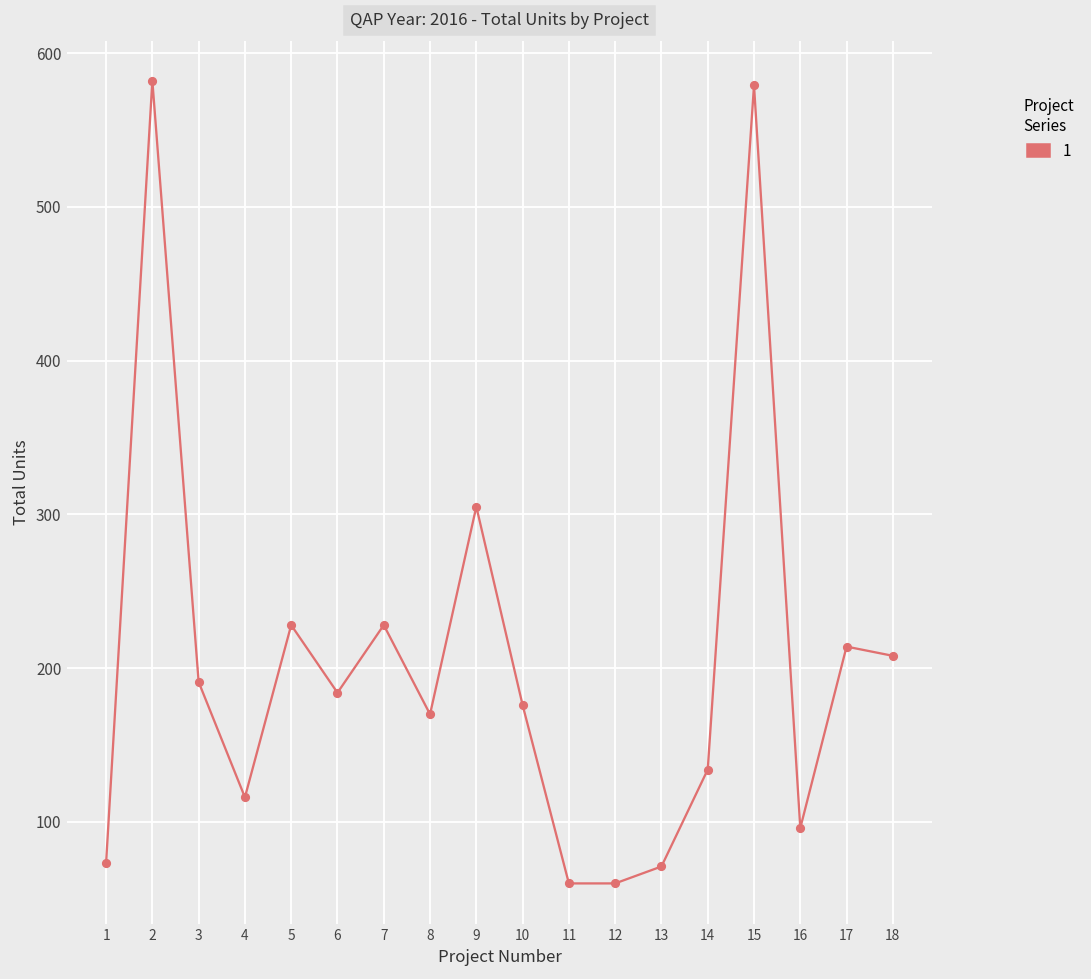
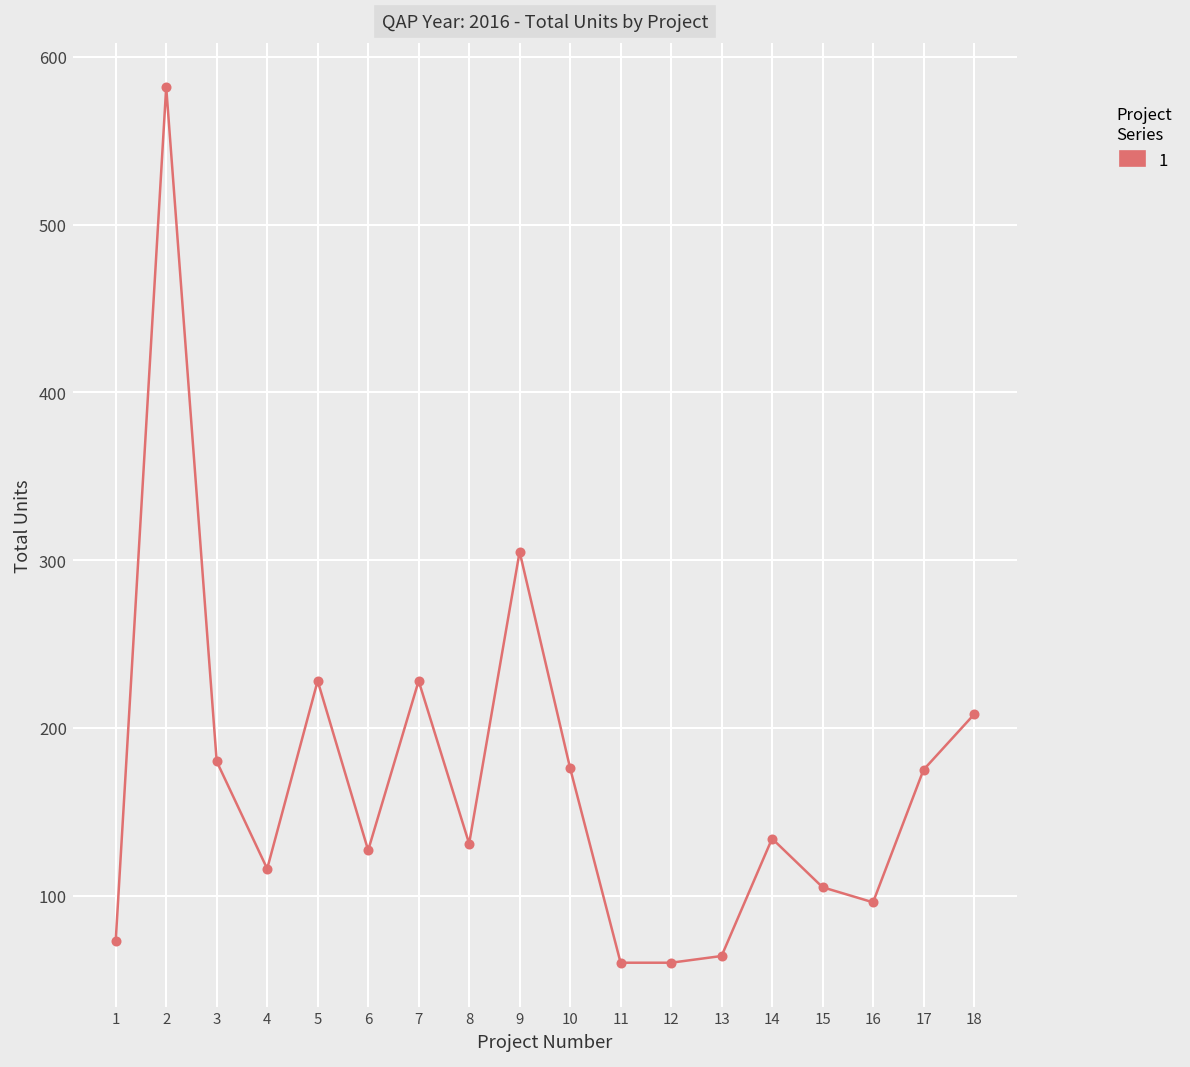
3: 191 -> 180
6: 184 -> 127
8: 170 -> 131
13: 71 -> 64
15: 579 -> 105
17: 214 -> 175
